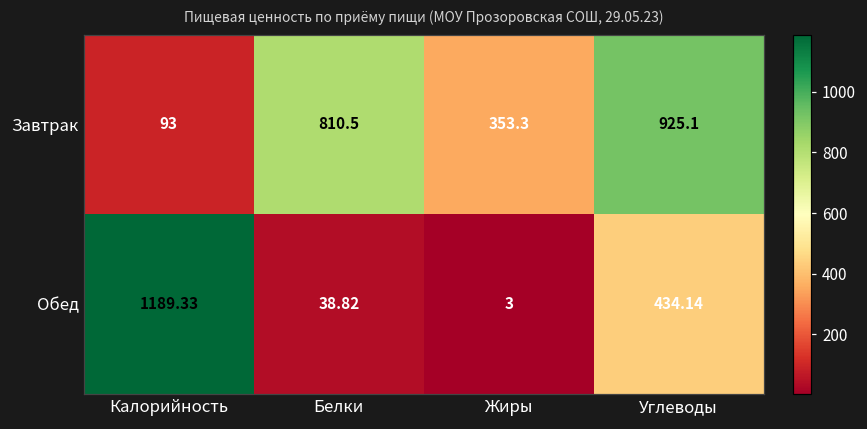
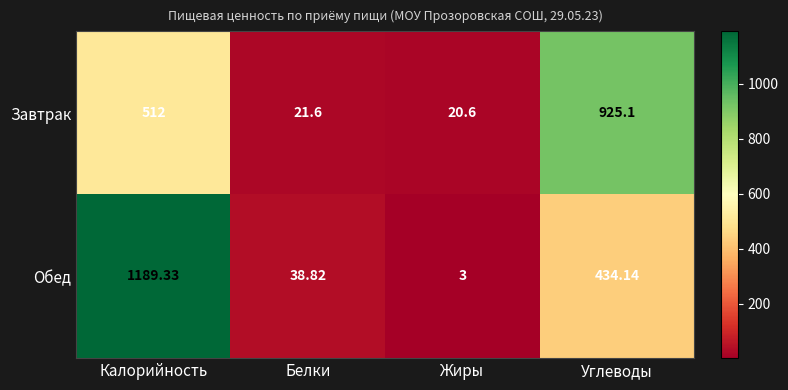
Завтрак, Калорийность: 93 -> 512
Завтрак, Белки: 810.5 -> 21.6
Завтрак, Жиры: 353.3 -> 20.6
